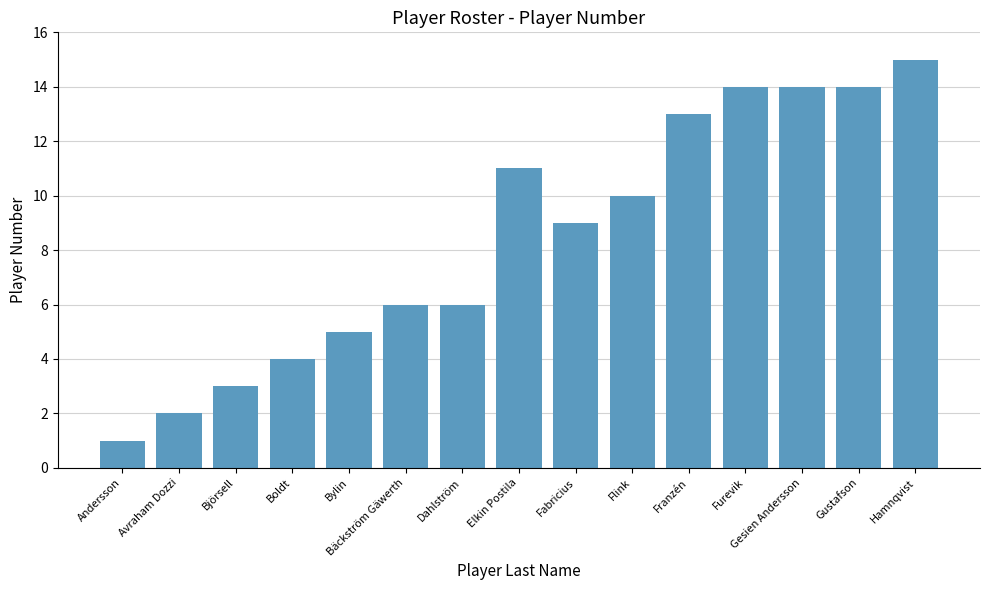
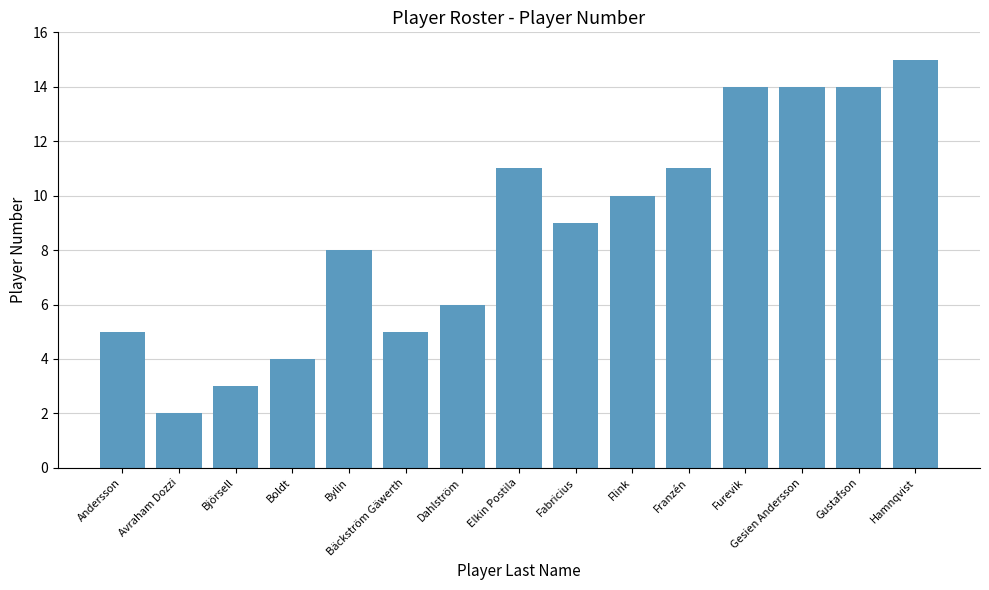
Andersson: 1 -> 5
Bylin: 5 -> 8
Bäckström Gäwerth: 6 -> 5
Franzén: 13 -> 11
